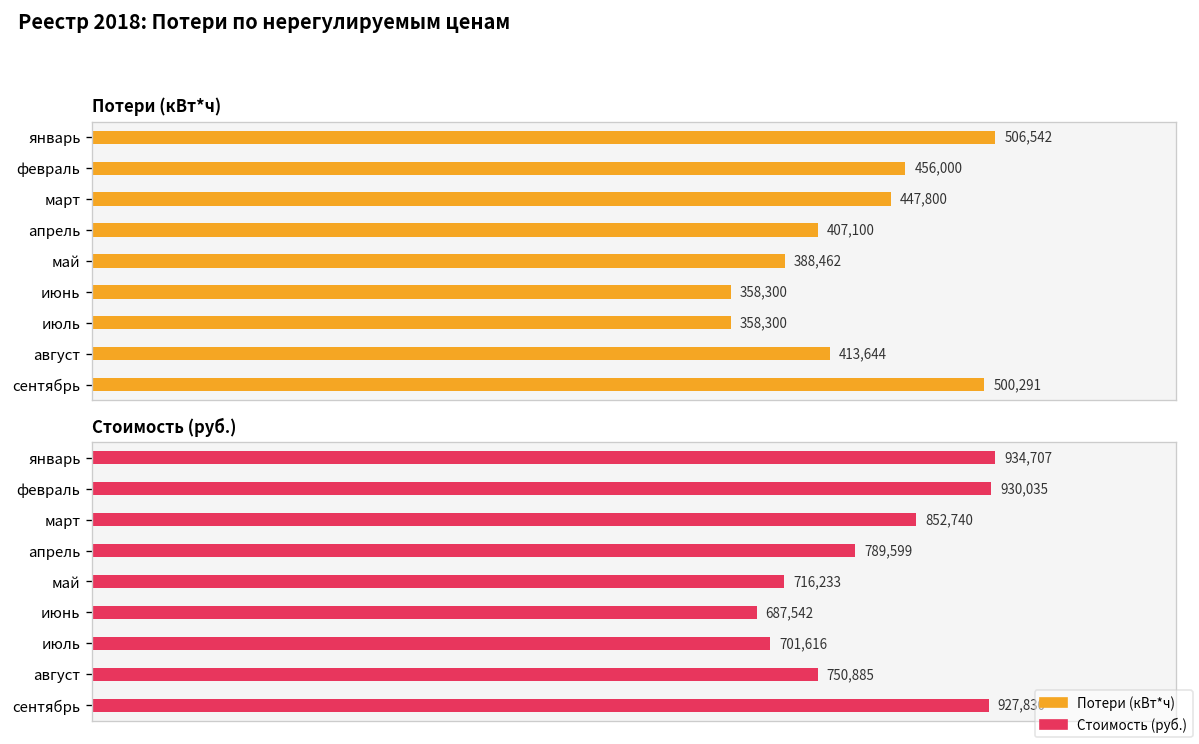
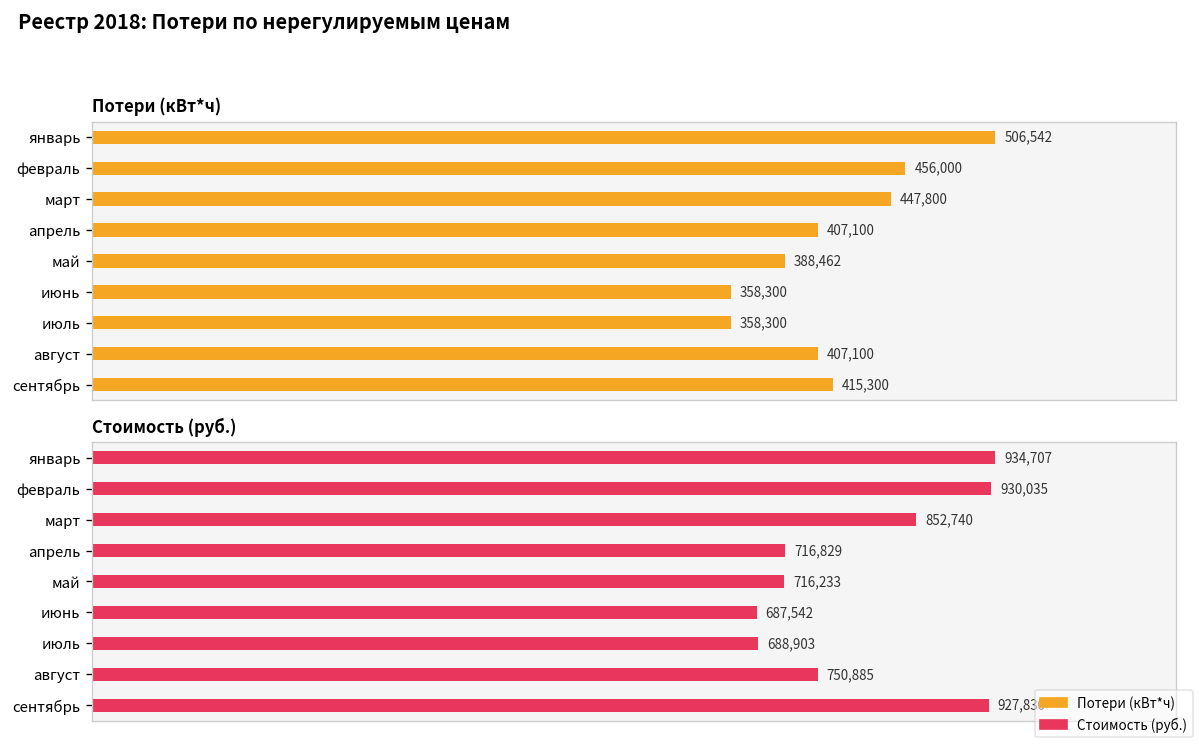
Потери (кВт*ч), август: 413,644 -> 407,100
Потери (кВт*ч), сентябрь: 500,291 -> 415,300
Стоимость (руб.), апрель: 789,599 -> 716,829
Стоимость (руб.), июль: 701,616 -> 688,903
